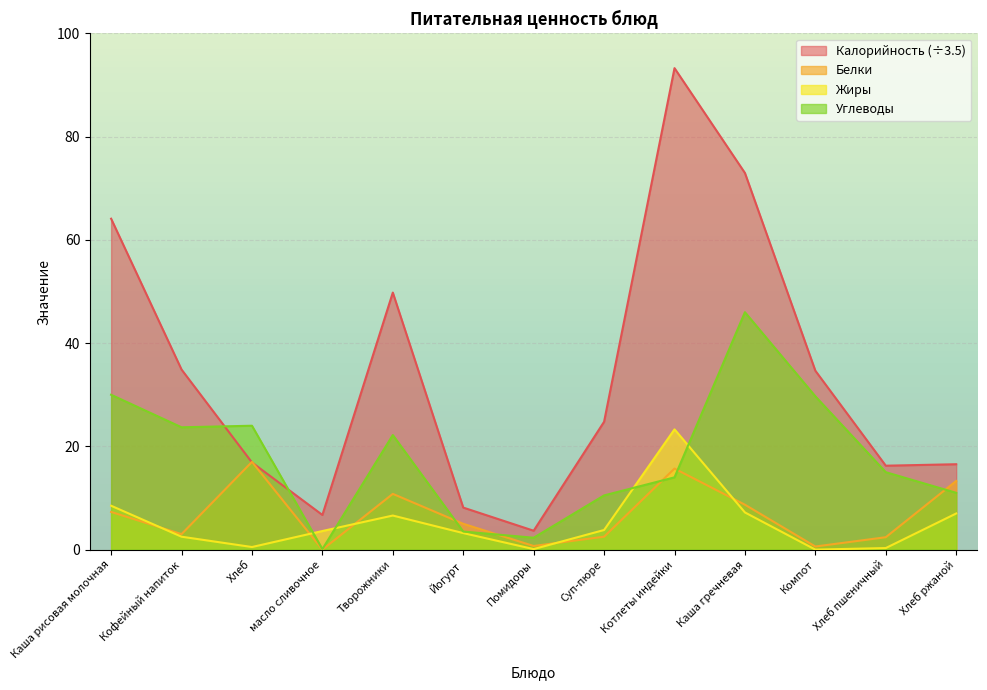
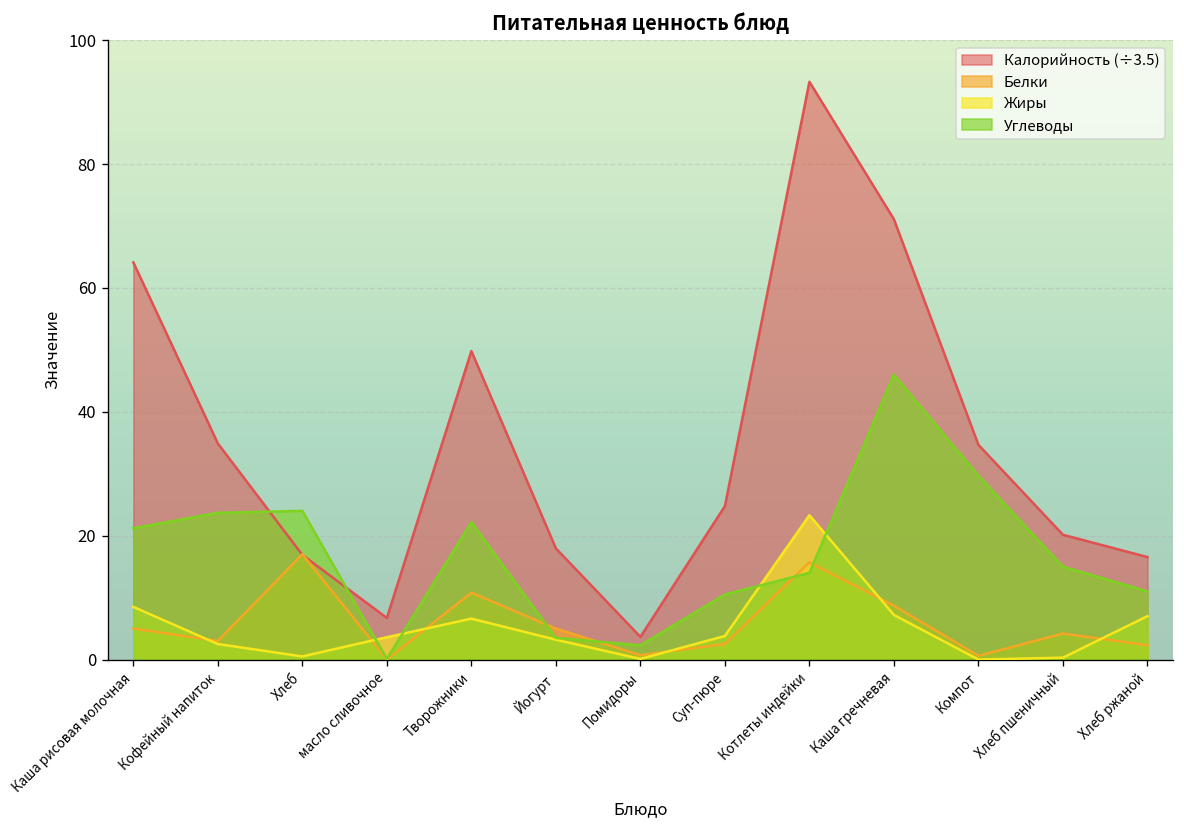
Белки, Каша рисовая молочная: 7 -> 5
Углеводы, Каша рисовая молочная: 30 -> 21
Калорийность (÷3.5), Йогурт: 8 -> 18
Калорийность (÷3.5), Каша гречневая: 73 -> 71
Калорийность (÷3.5), Хлеб пшеничный: 16 -> 20
Белки, Хлеб пшеничный: 2 -> 4
Белки, Хлеб ржаной: 13 -> 2
